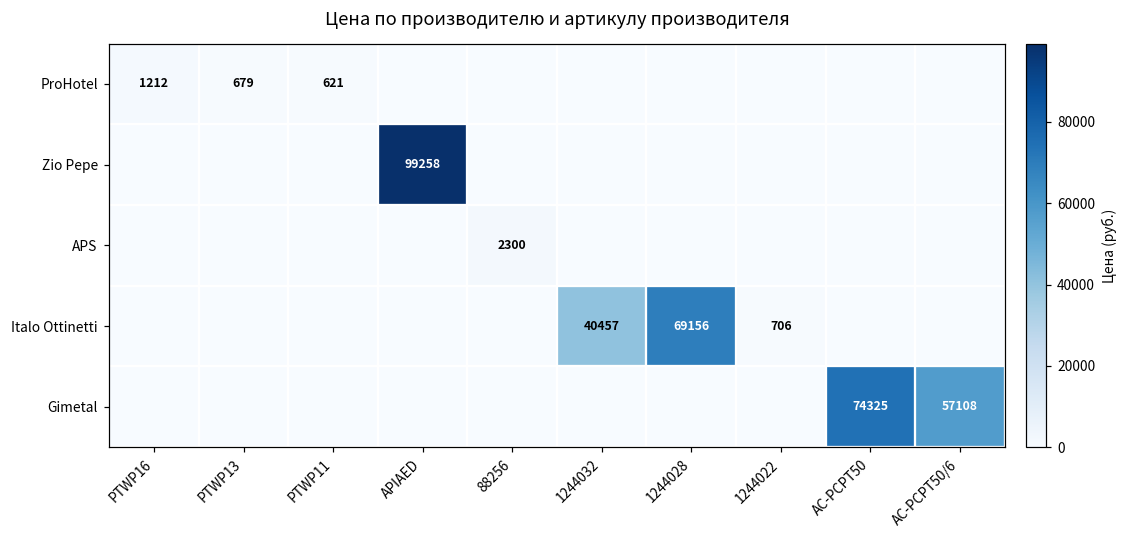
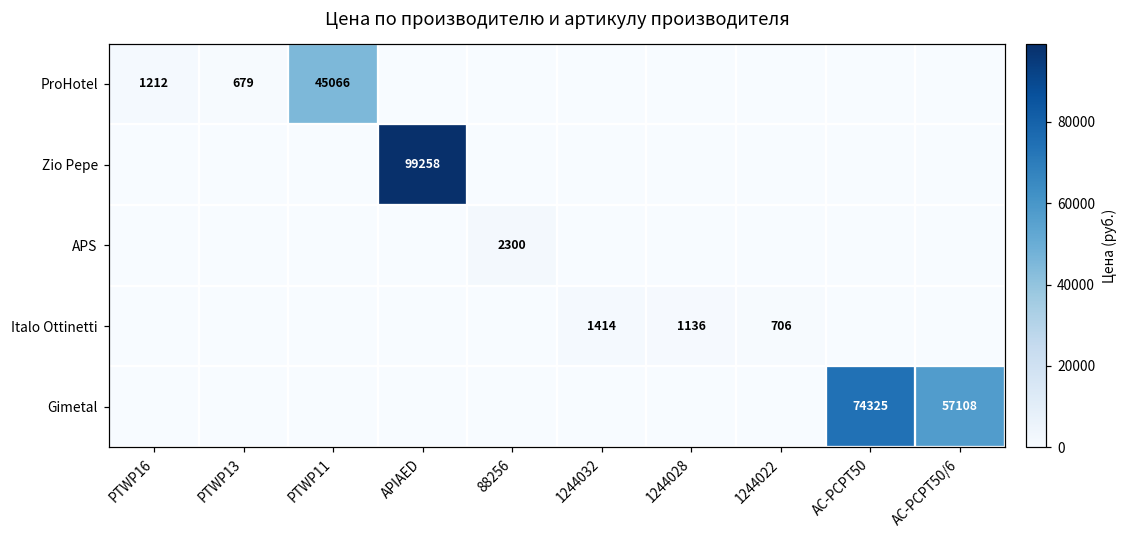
ProHotel, PTWP11: 621 -> 45066
Italo Ottinetti, 1244032: 40457 -> 1414
Italo Ottinetti, 1244028: 69156 -> 1136
